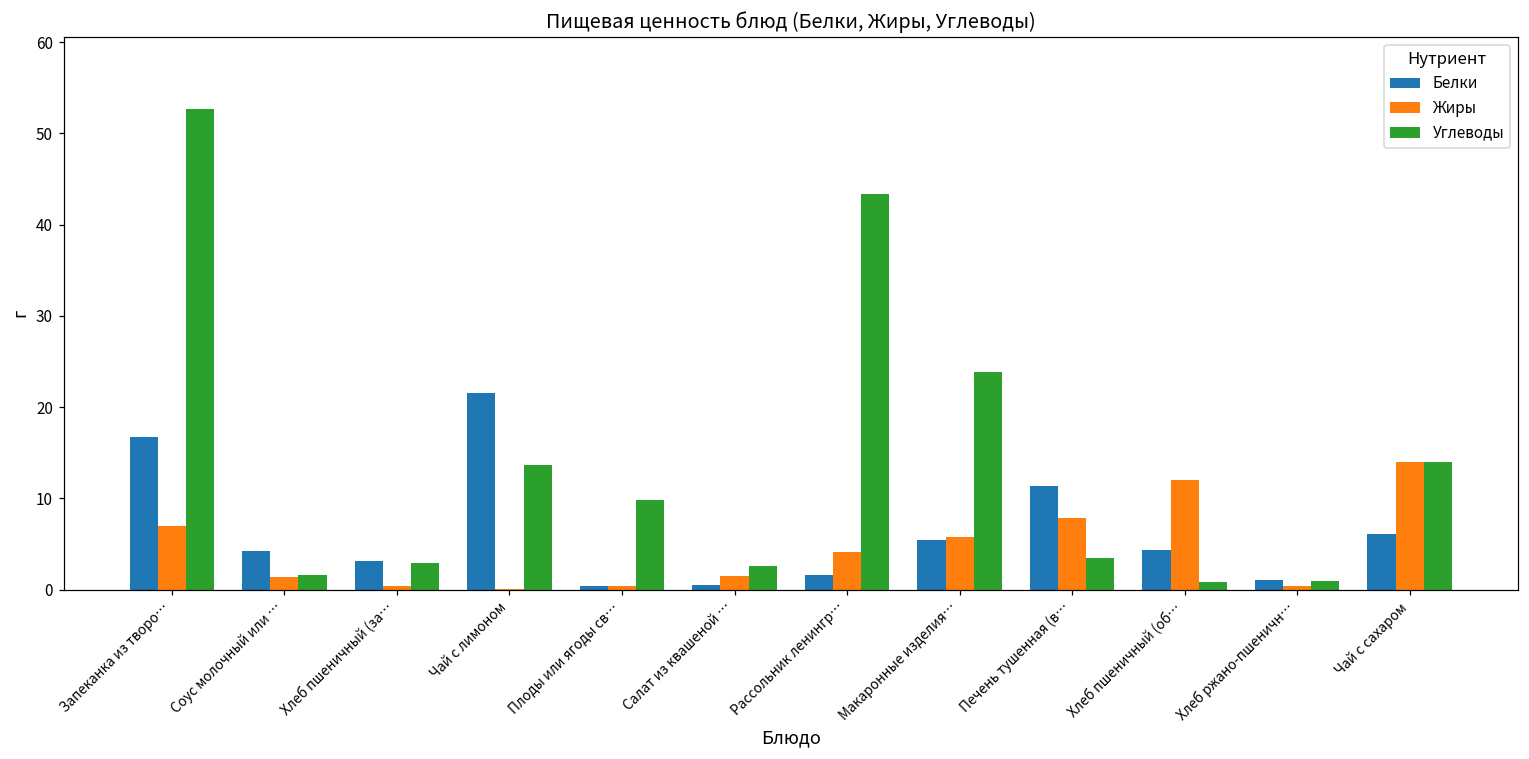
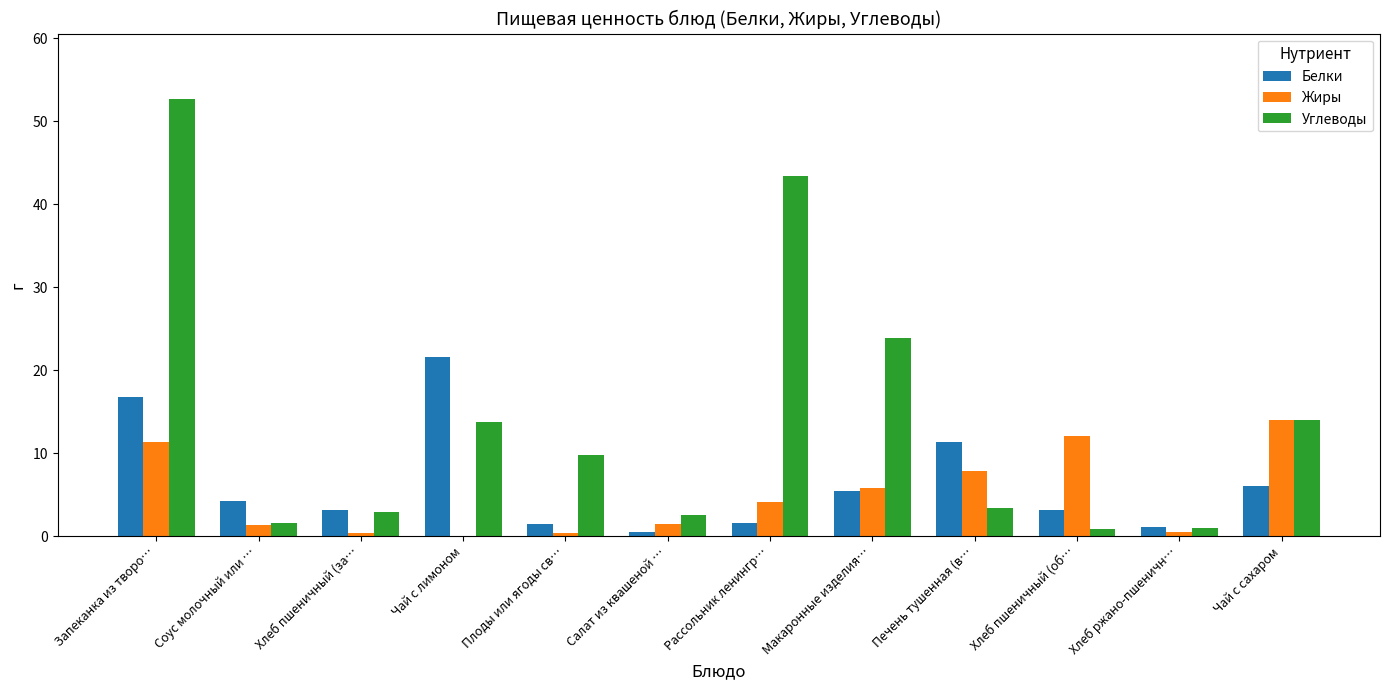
Жиры, Запеканка из творо…: 7 -> 11
Белки, Плоды или ягоды св…: 0 -> 1
Белки, Хлеб пшеничный (об…: 4 -> 3
